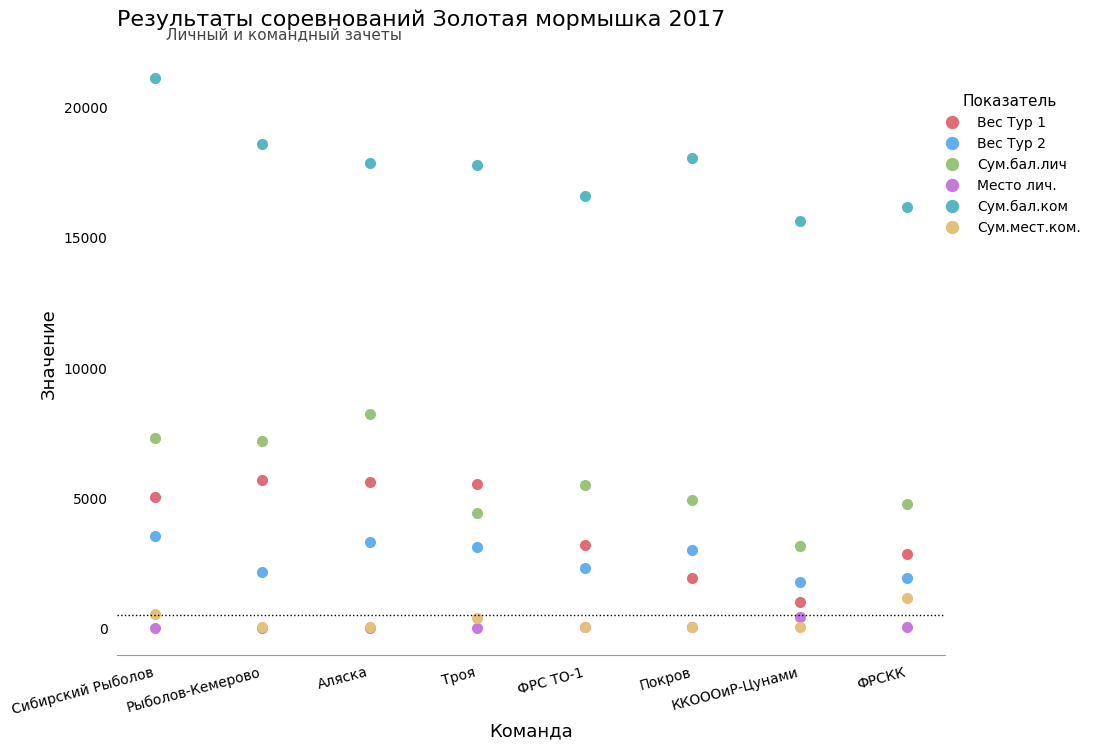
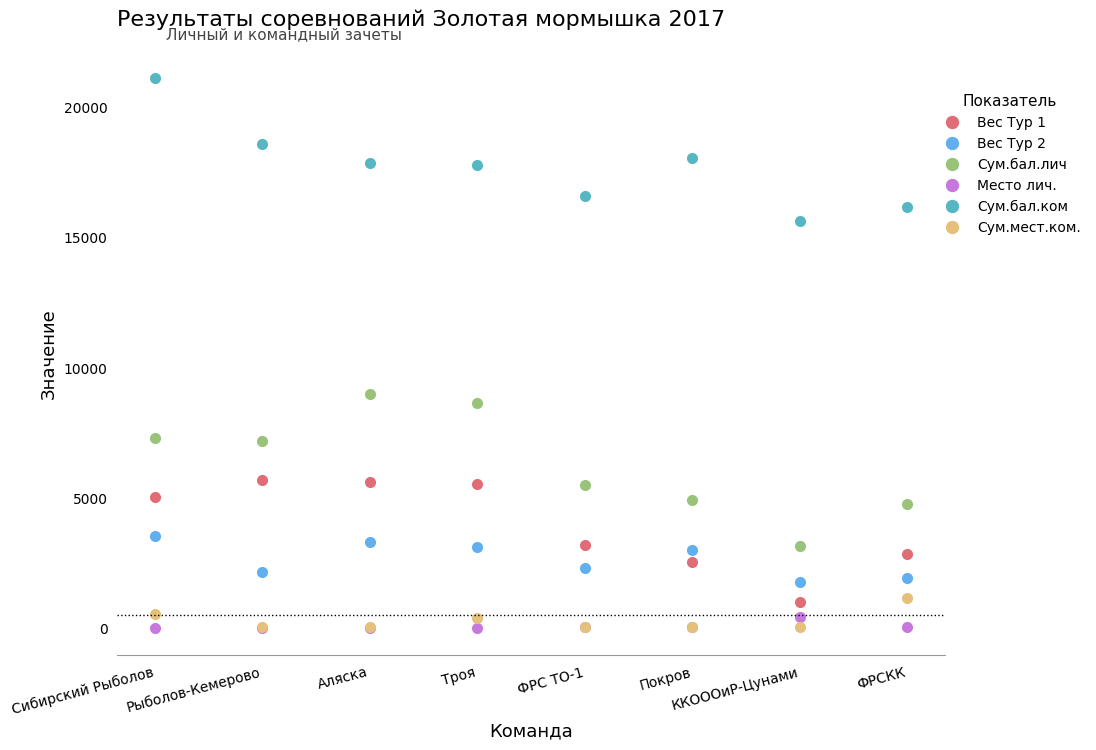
Сум.бал.лич, Аляска: 8200 -> 9000
Сум.бал.лич, Троя: 4400 -> 8600
Вес Тур 1, Покров: 1900 -> 2500
